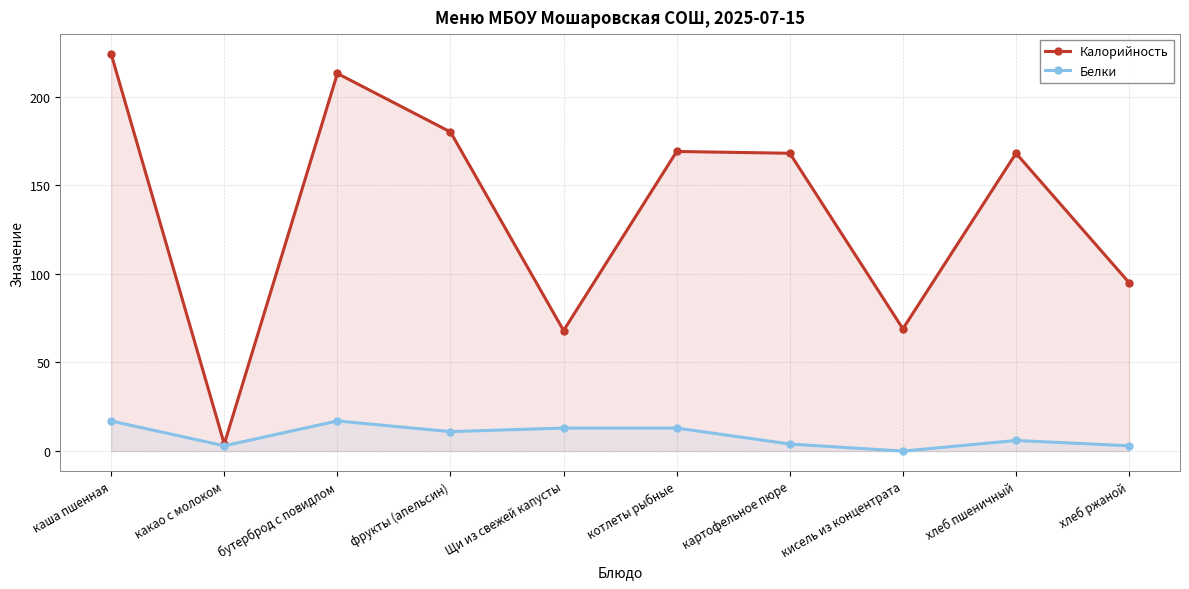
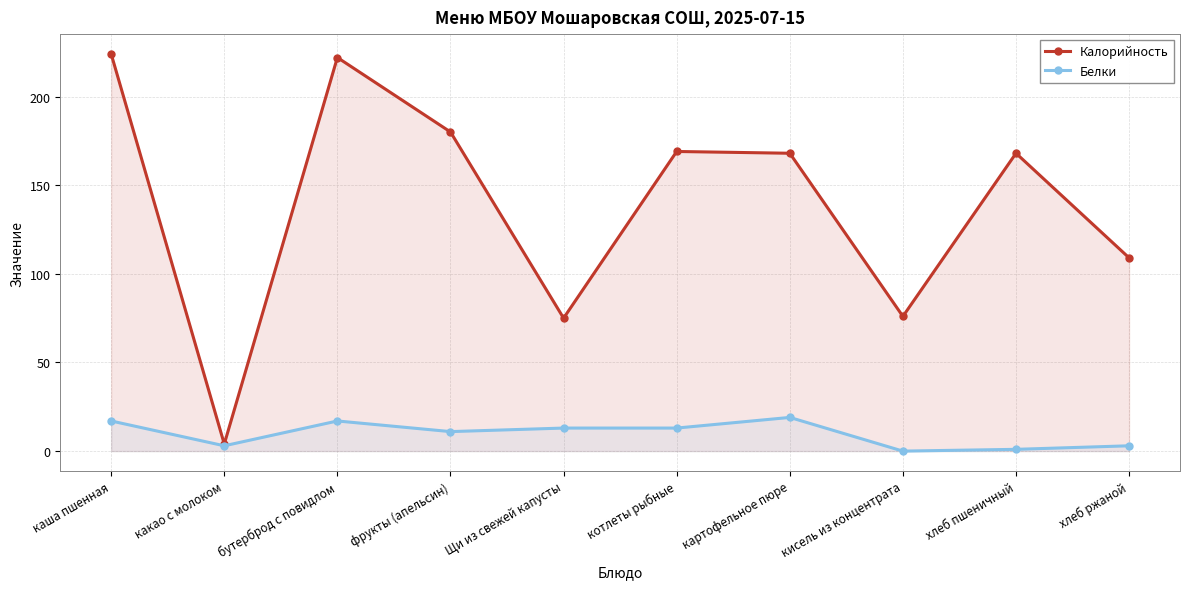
Калорийность, бутерброд с повидлом: 213 -> 222
Калорийность, Щи из свежей капусты: 68 -> 75
Белки, картофельное пюре: 4 -> 19
Калорийность, кисель из концентрата: 69 -> 76
Белки, хлеб пшеничный: 6 -> 1
Калорийность, хлеб ржаной: 95 -> 109
